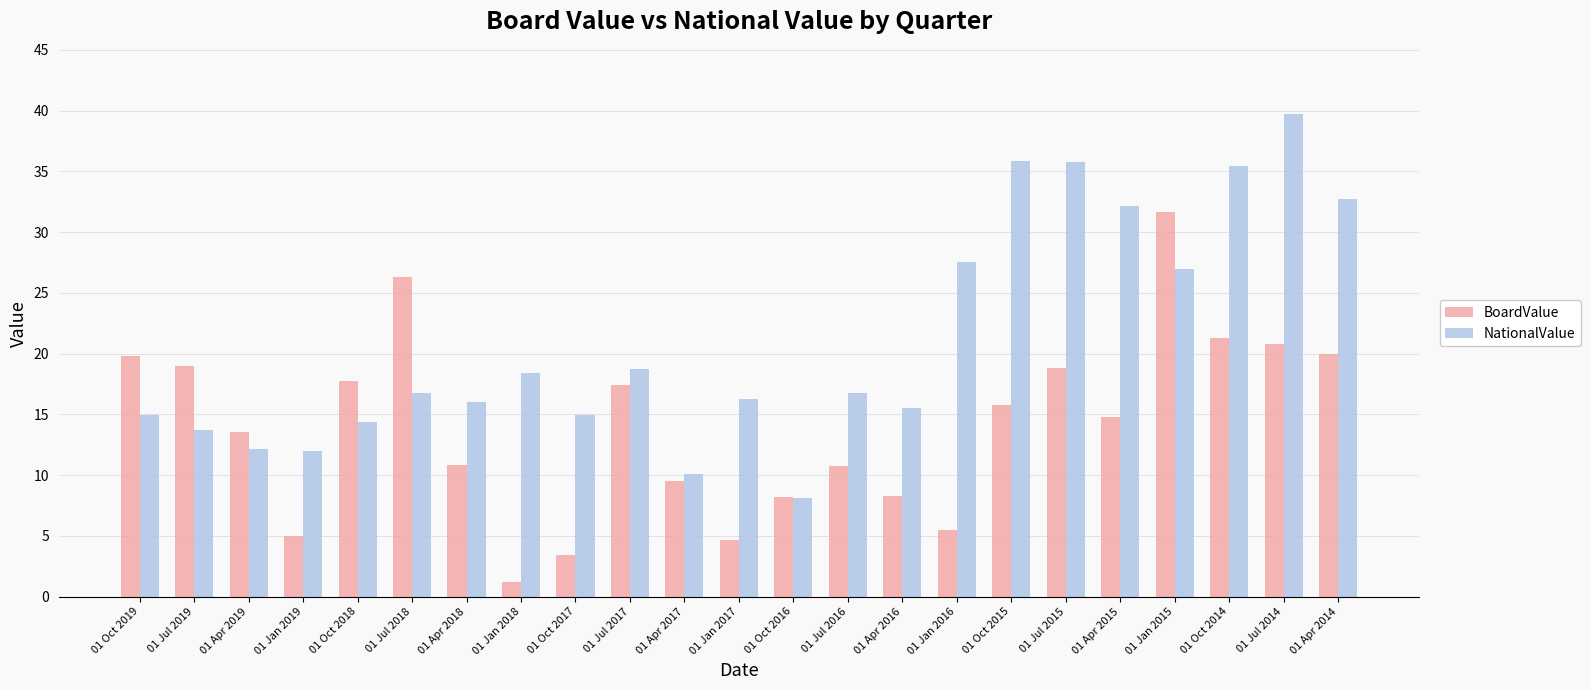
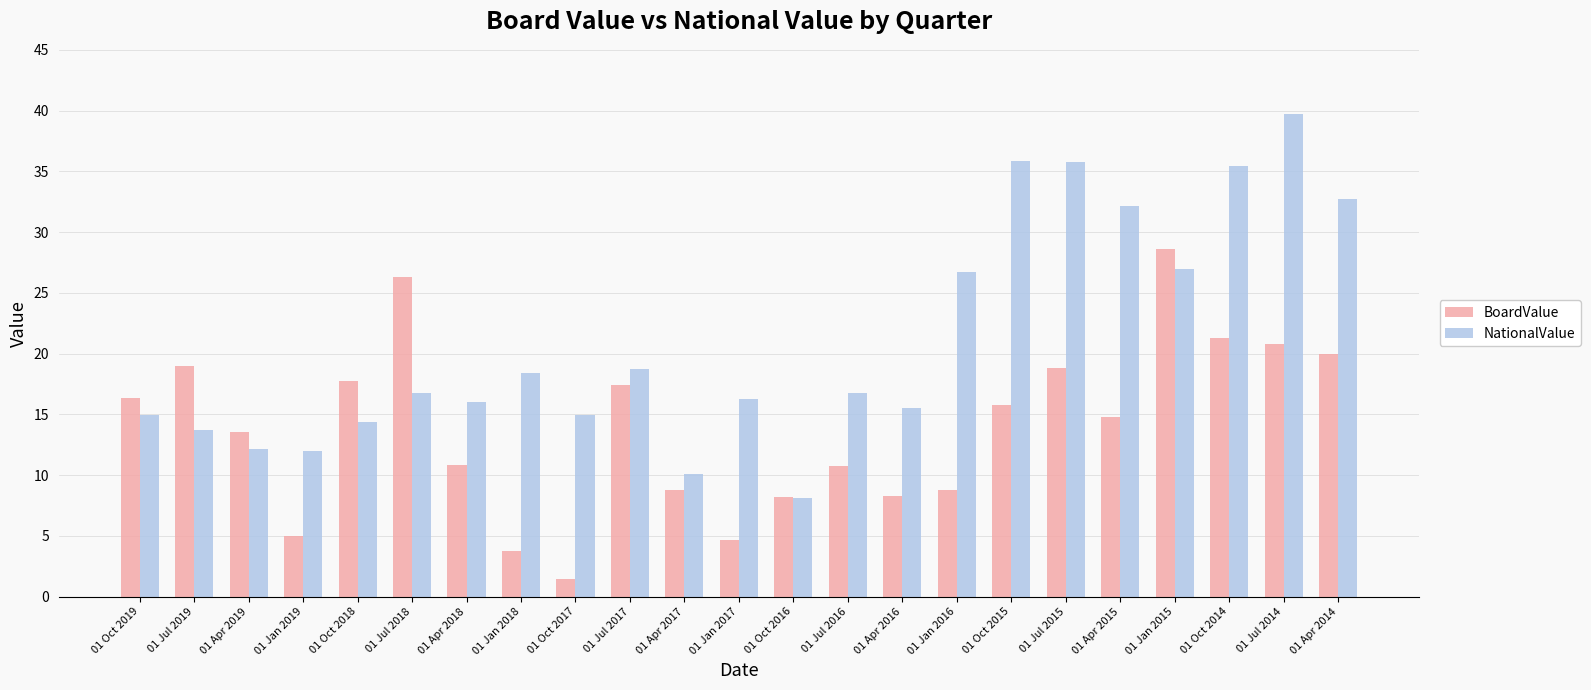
BoardValue, 01 Oct 2019: 19.8 -> 16.3
BoardValue, 01 Jan 2018: 1.2 -> 3.7
BoardValue, 01 Oct 2017: 3.5 -> 1.5
BoardValue, 01 Apr 2017: 9.5 -> 8.8
BoardValue, 01 Jan 2016: 5.5 -> 8.8
NationalValue, 01 Jan 2016: 27.6 -> 26.7
BoardValue, 01 Jan 2015: 31.6 -> 28.6
